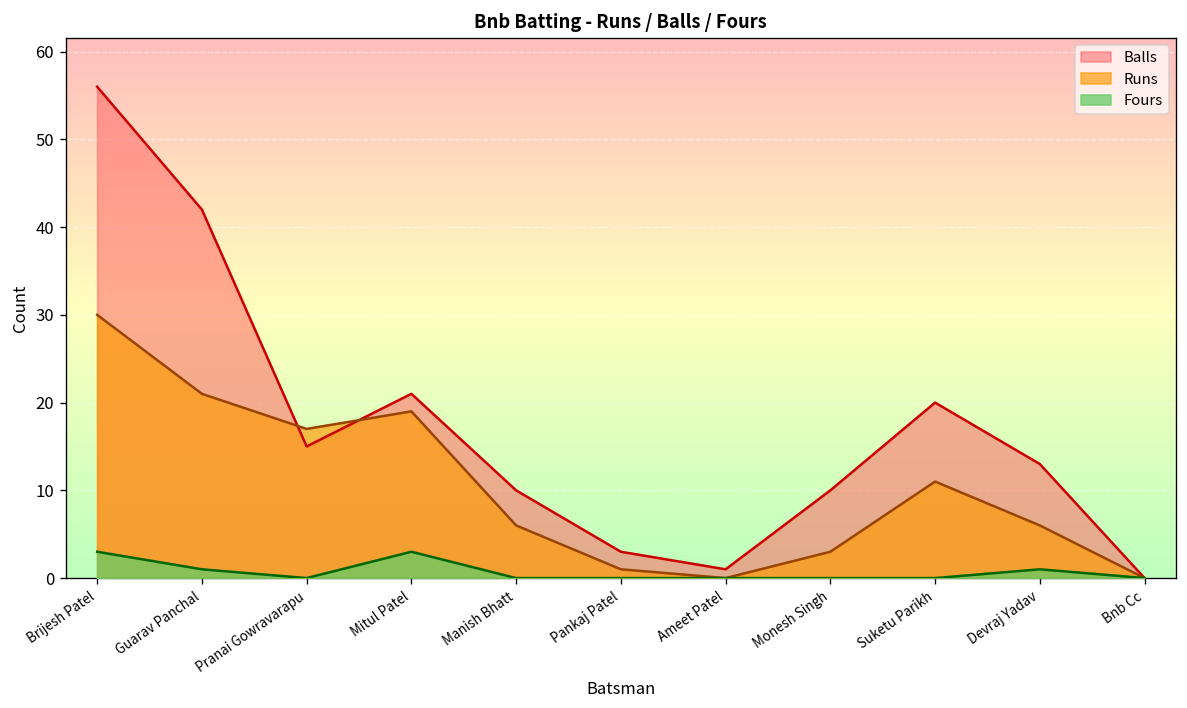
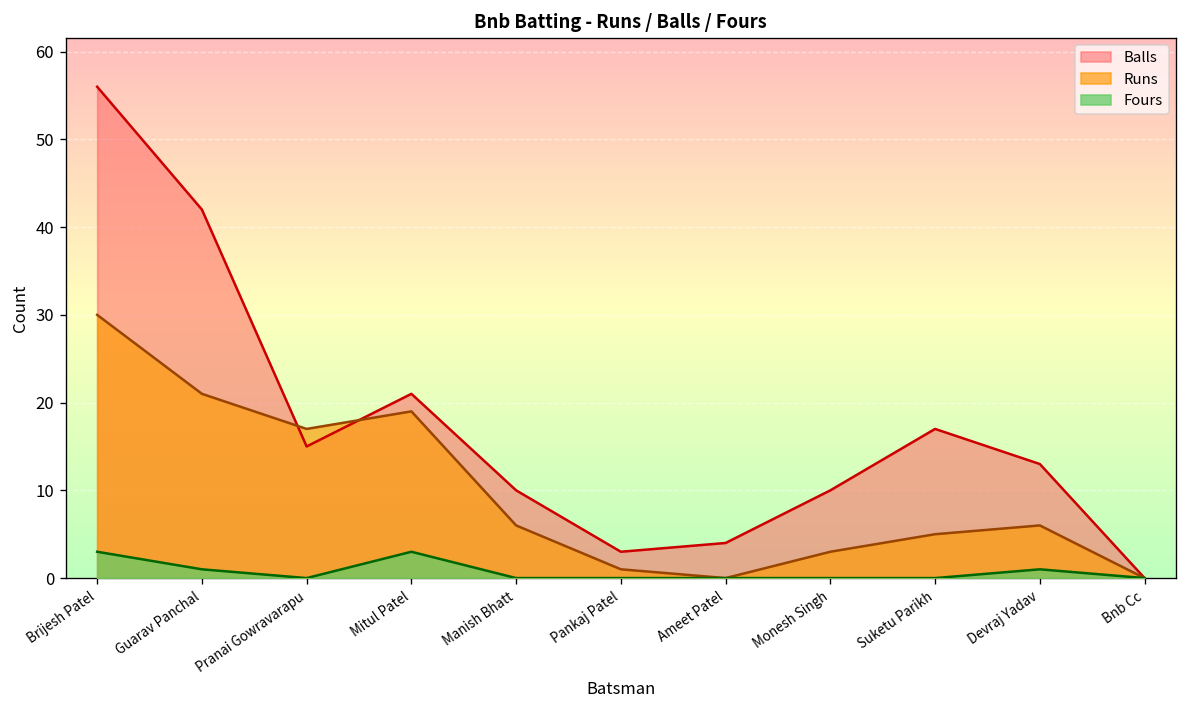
Balls, Ameet Patel: 1 -> 4
Balls, Suketu Parikh: 20 -> 17
Runs, Suketu Parikh: 11 -> 5
